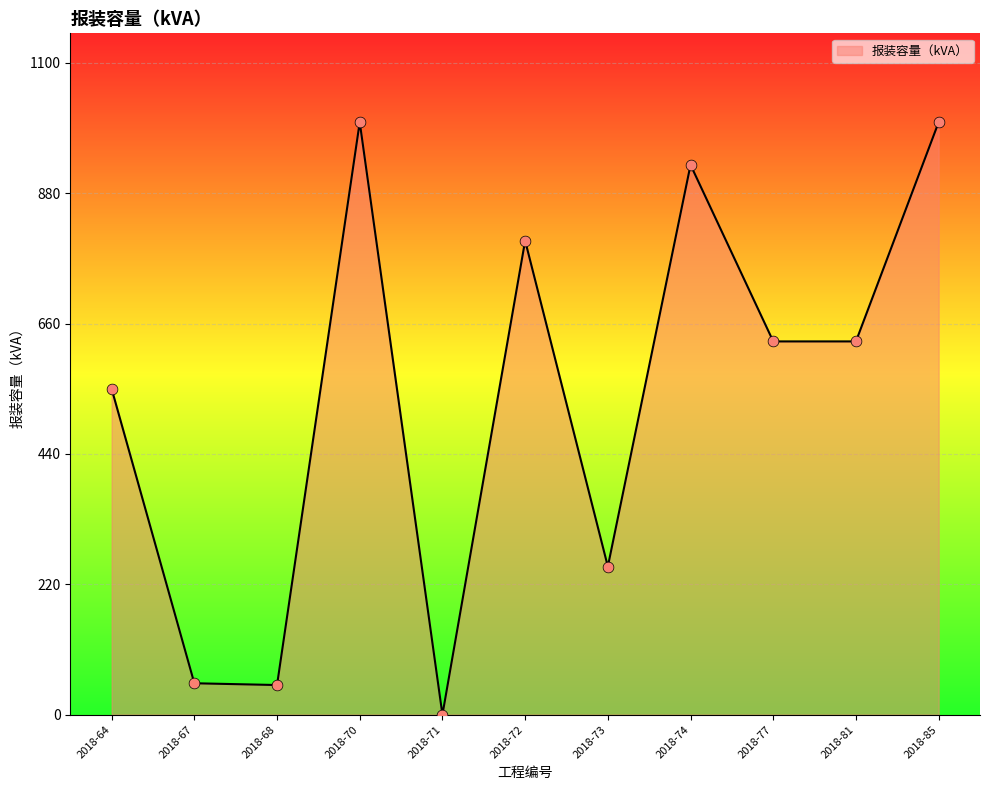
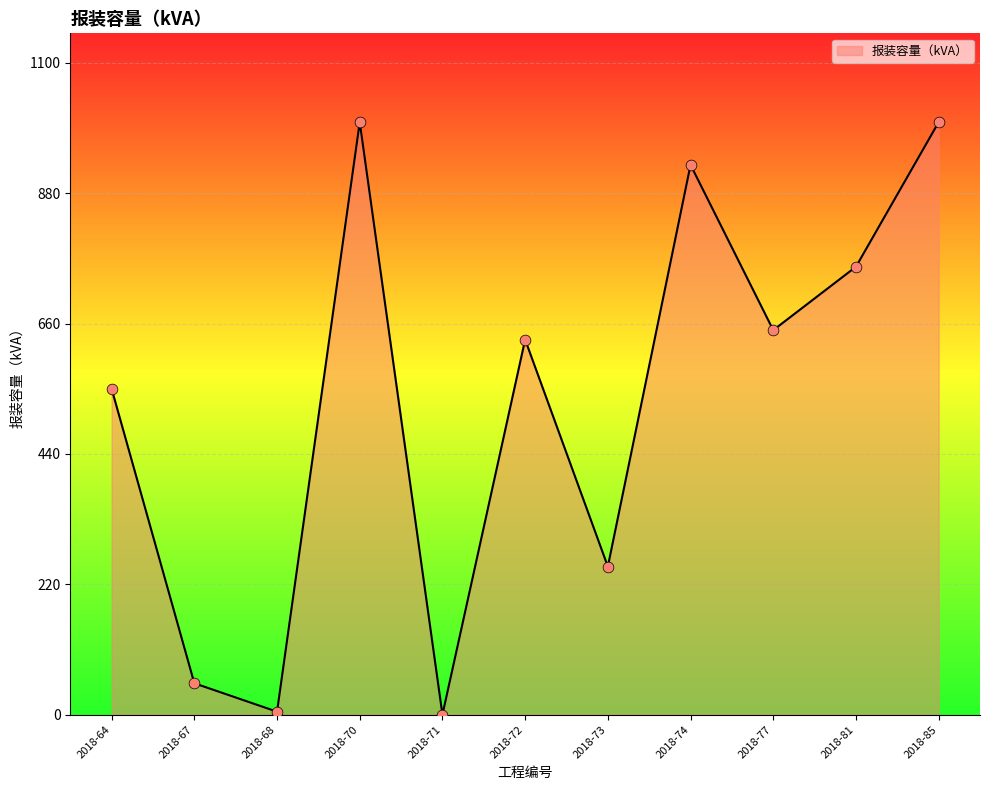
2018-68: 50 -> 10
2018-72: 800 -> 630
2018-77: 630 -> 650
2018-81: 630 -> 760
